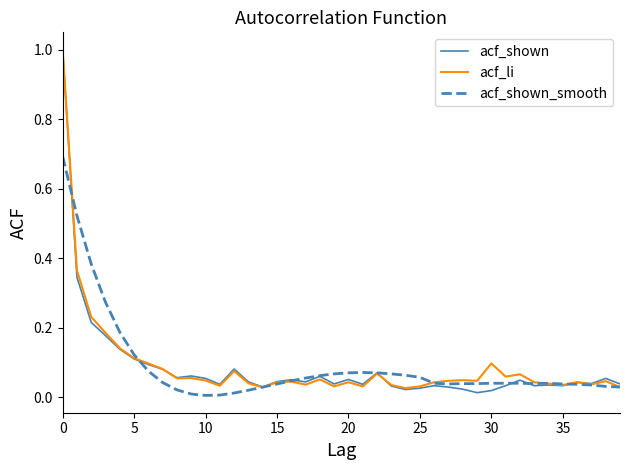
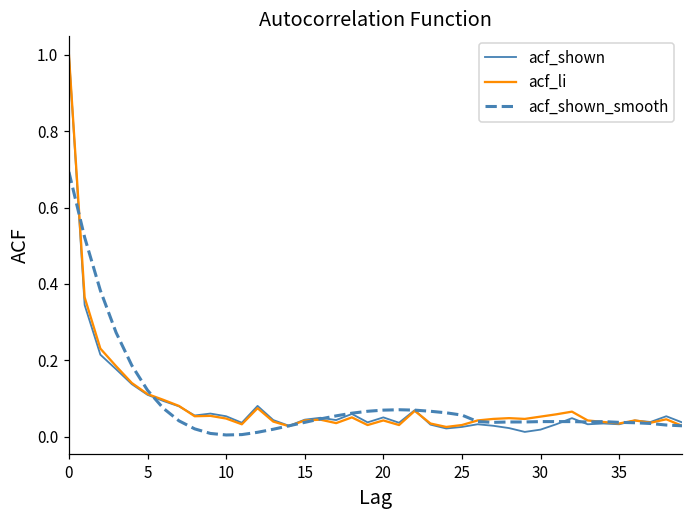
acf_li, 30: 0.10 -> 0.05
